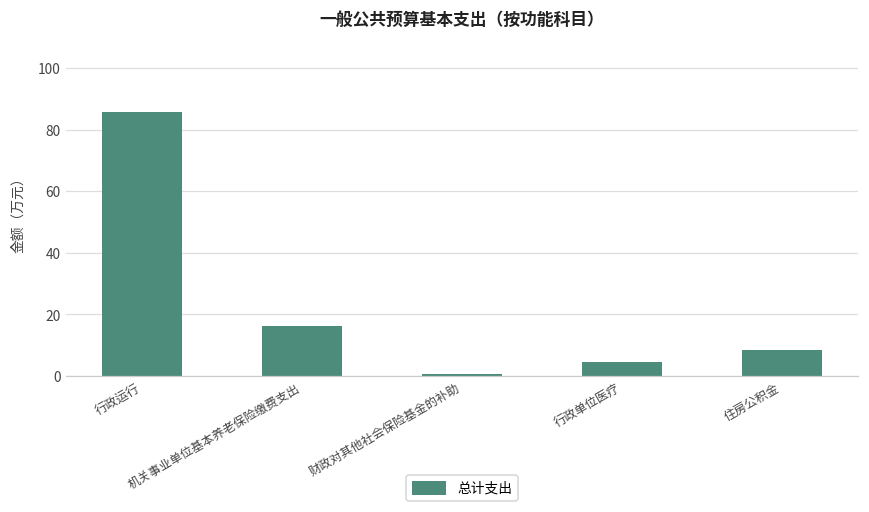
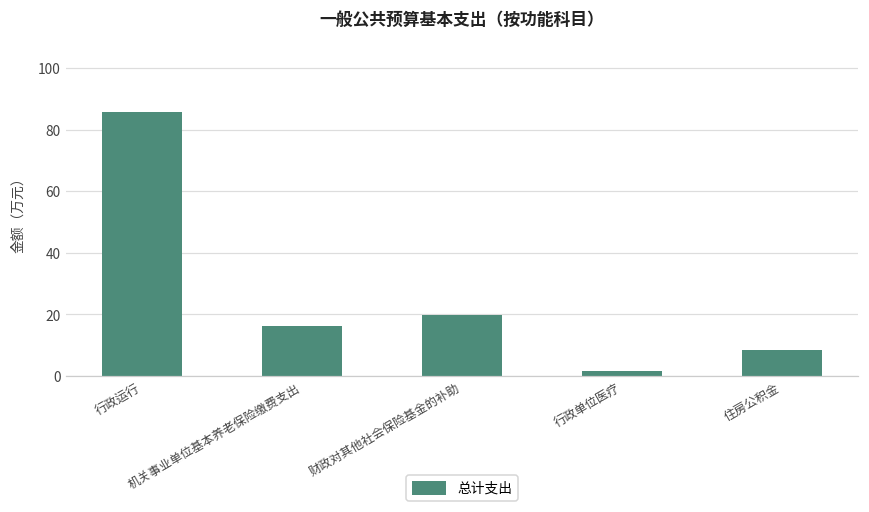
财政对其他社会保险基金的补助: 1 -> 20
行政单位医疗: 5 -> 2
